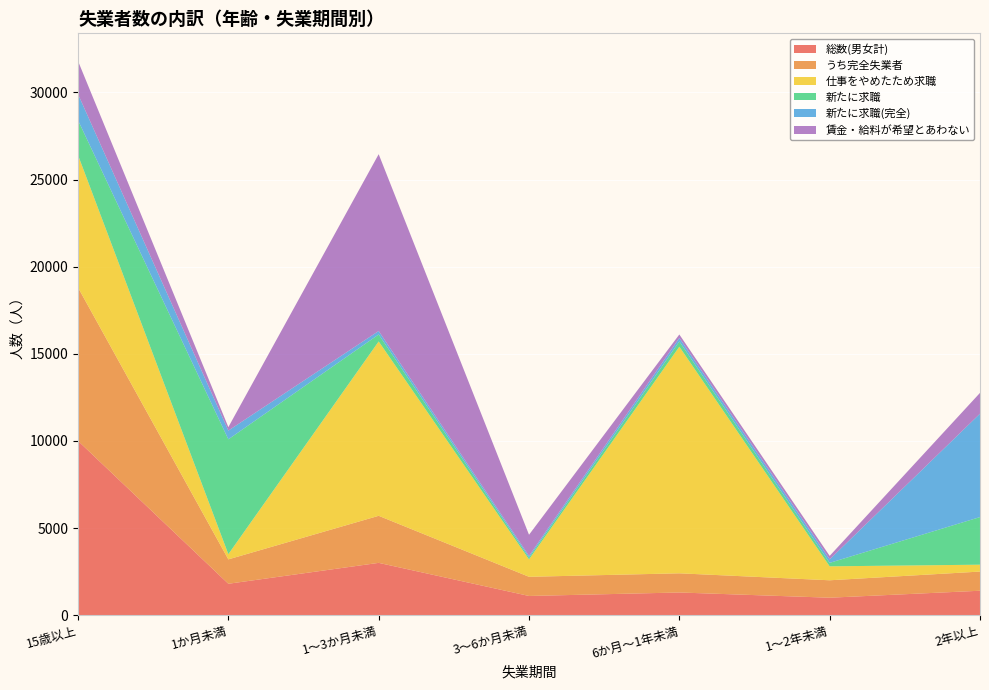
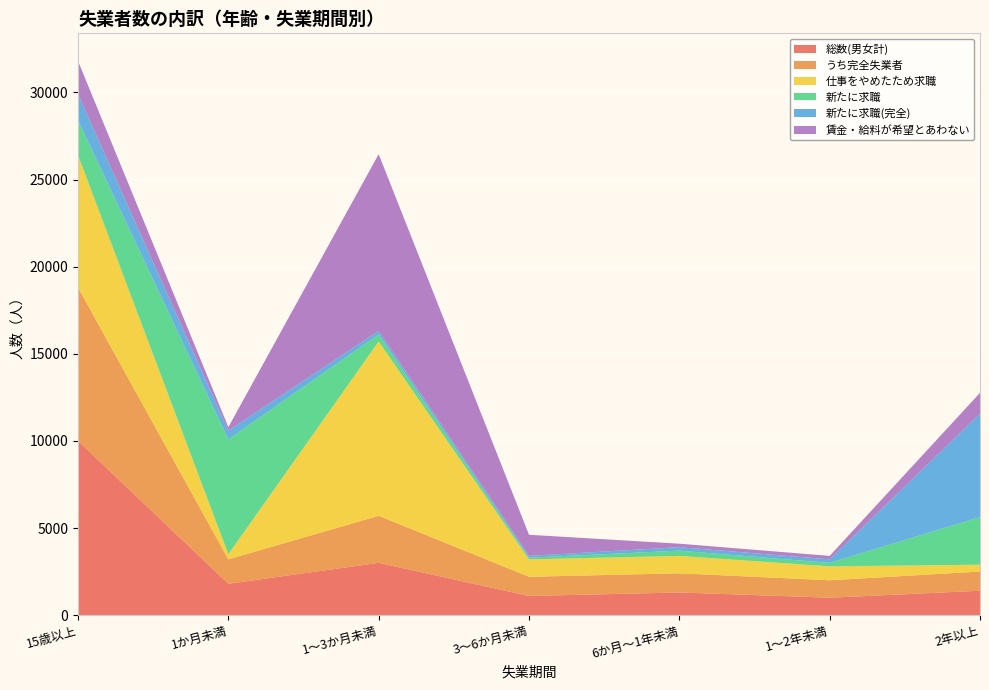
仕事をやめたため求職, 6か月～1年未満: 13000 -> 1000
